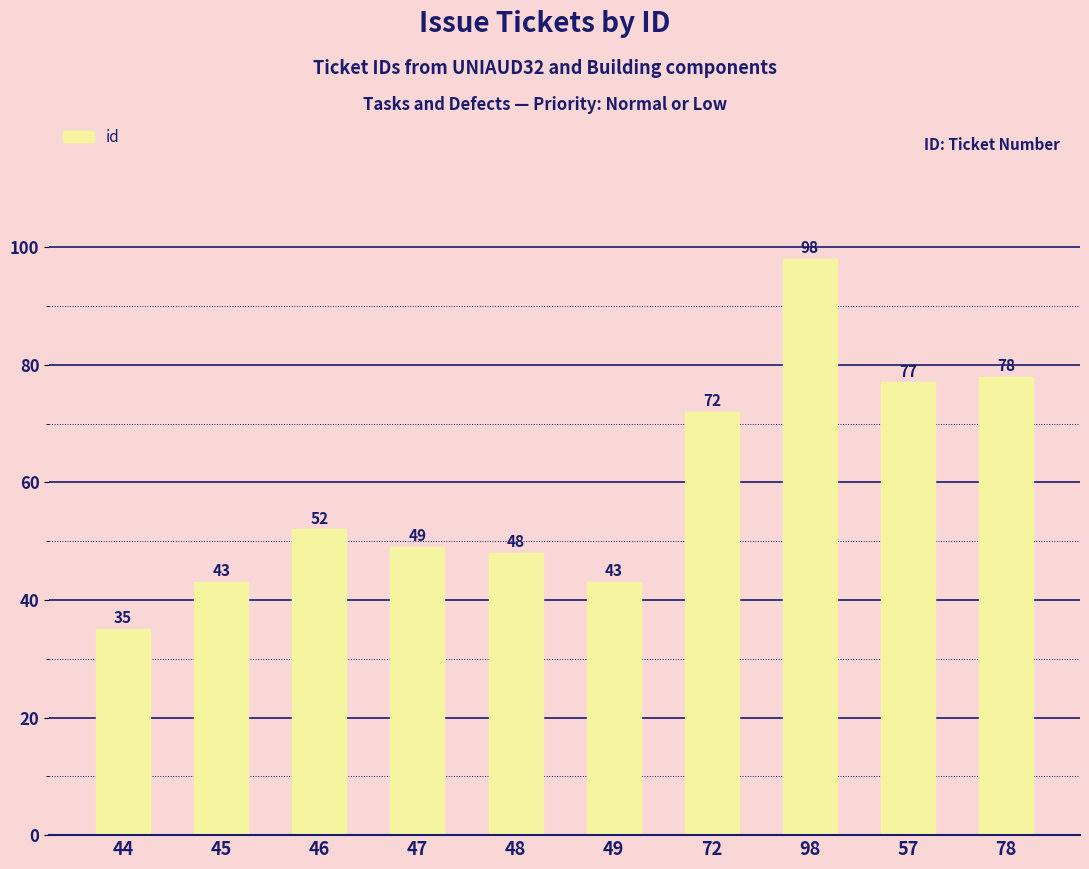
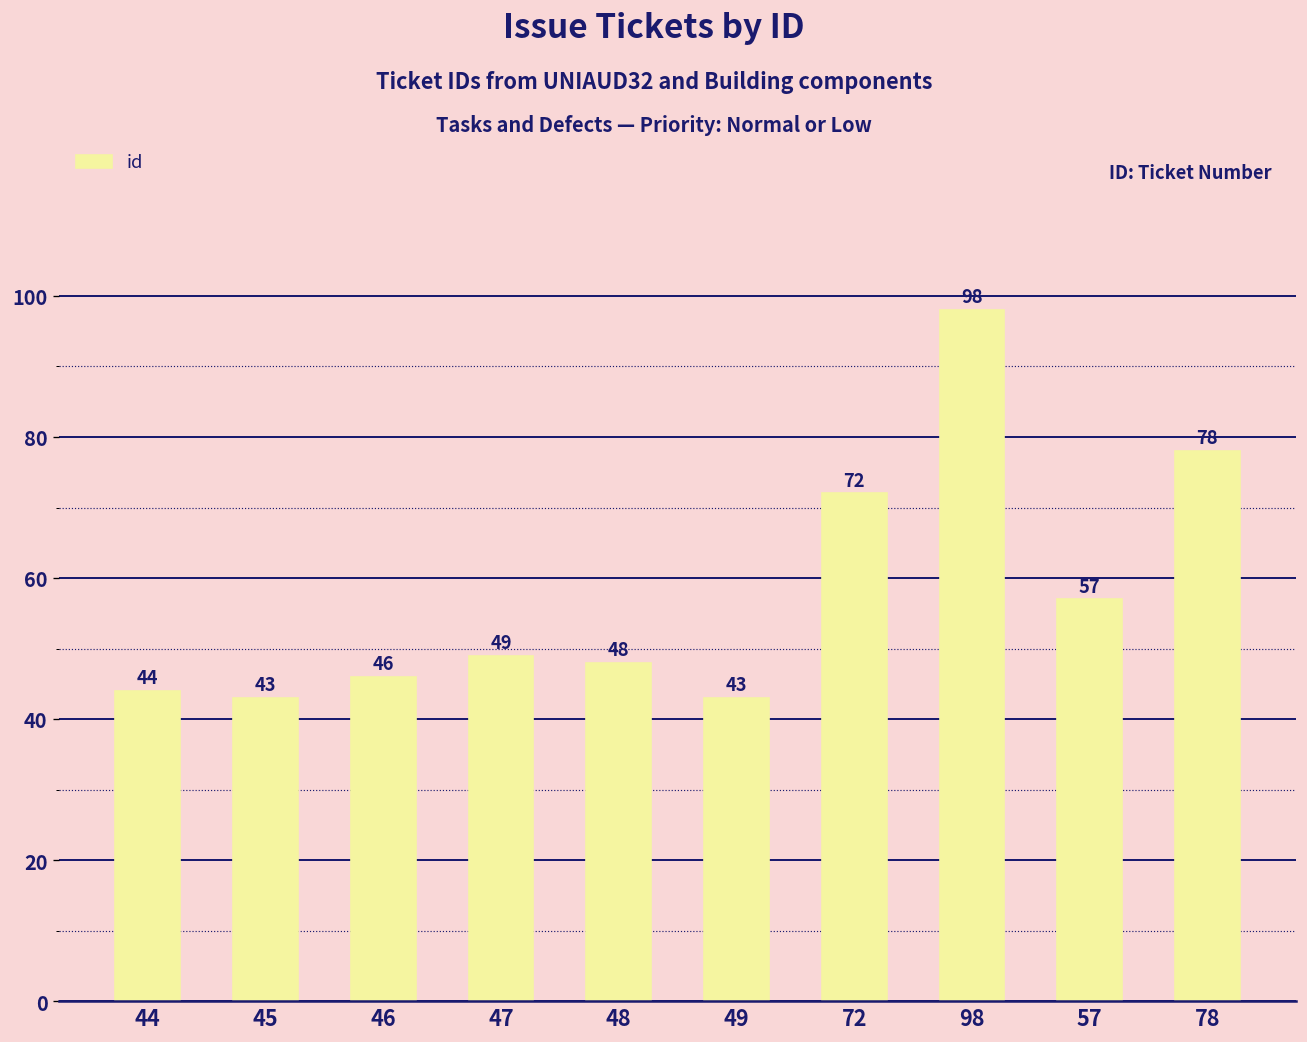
44: 35 -> 44
46: 52 -> 46
57: 77 -> 57
